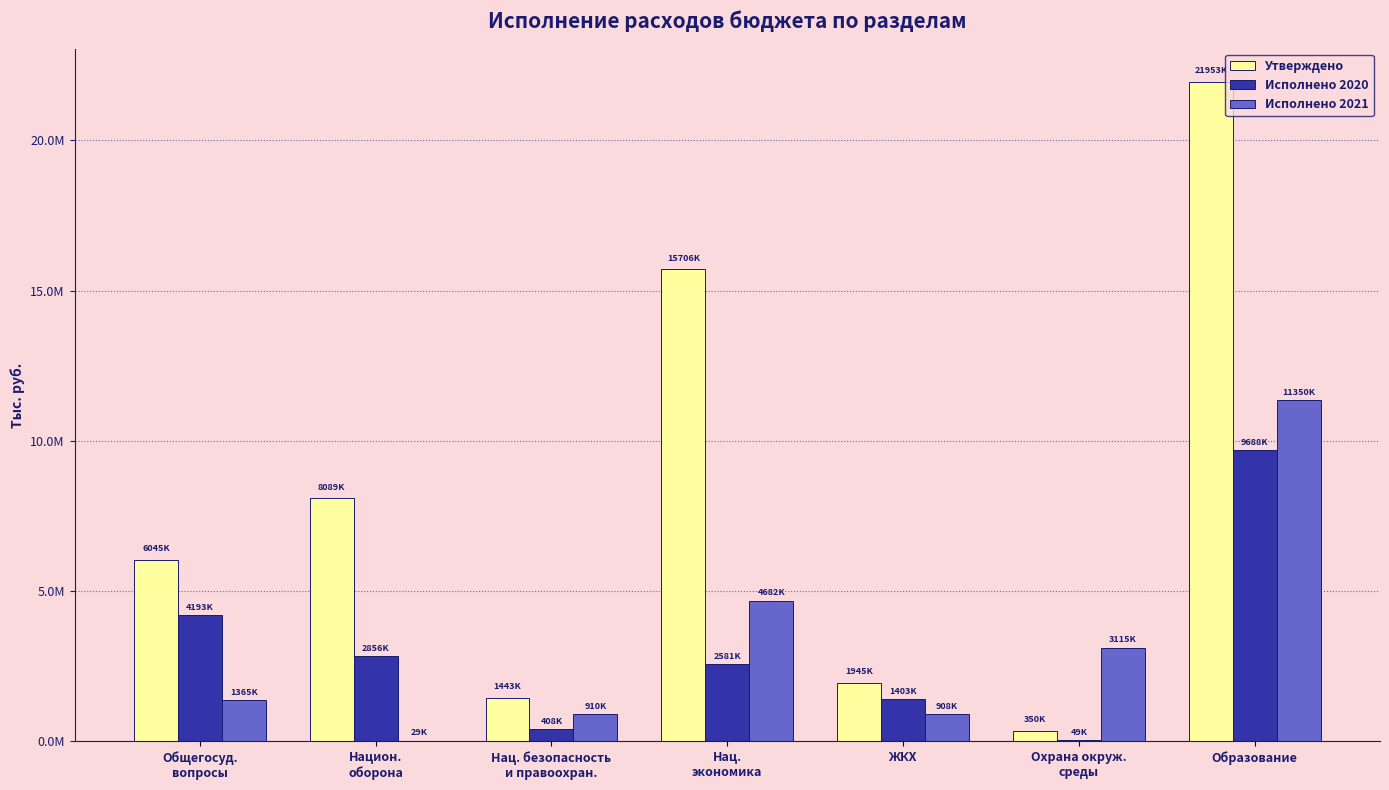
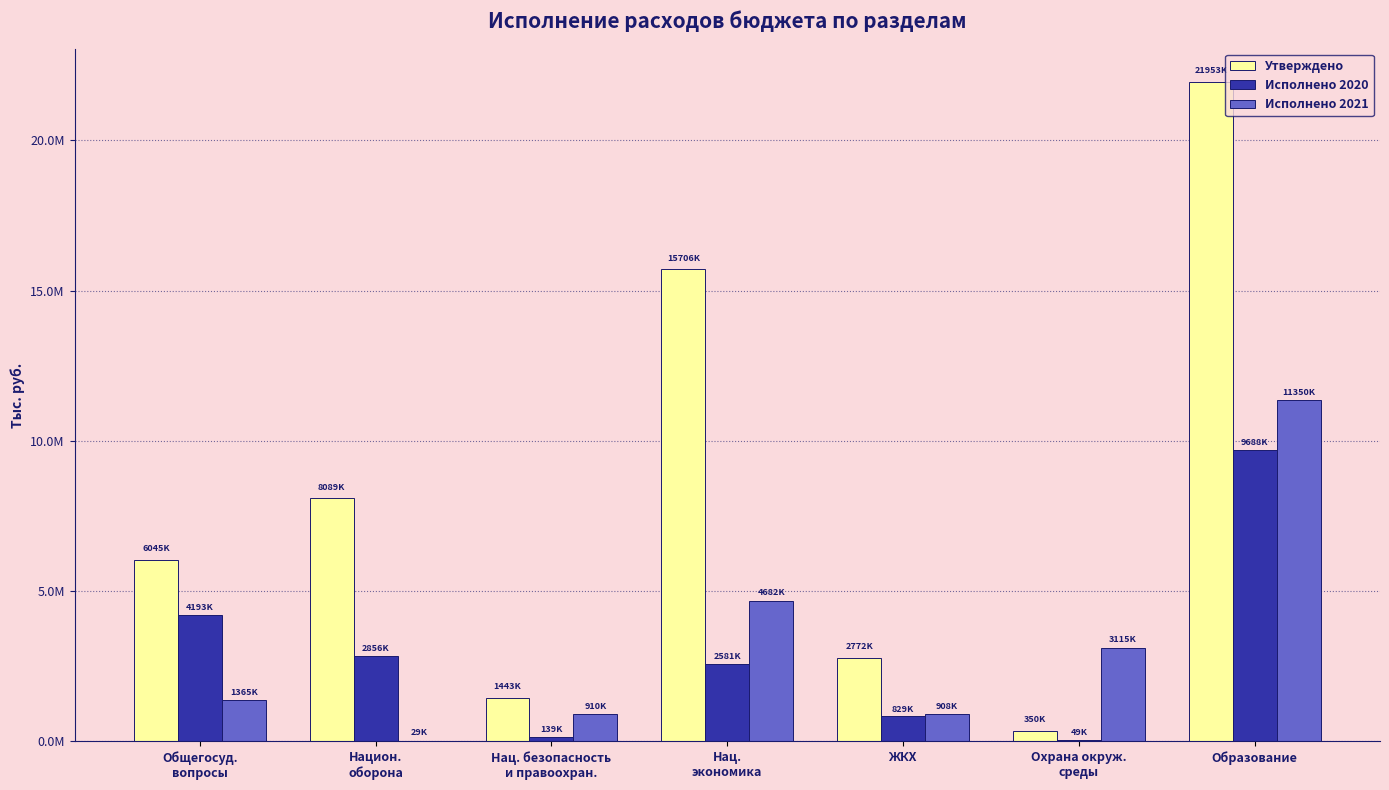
Исполнено 2020, Нац. безопасность и правоохран.: 408K -> 139K
Утверждено, ЖКХ: 1945K -> 2772K
Исполнено 2020, ЖКХ: 1403K -> 829K
